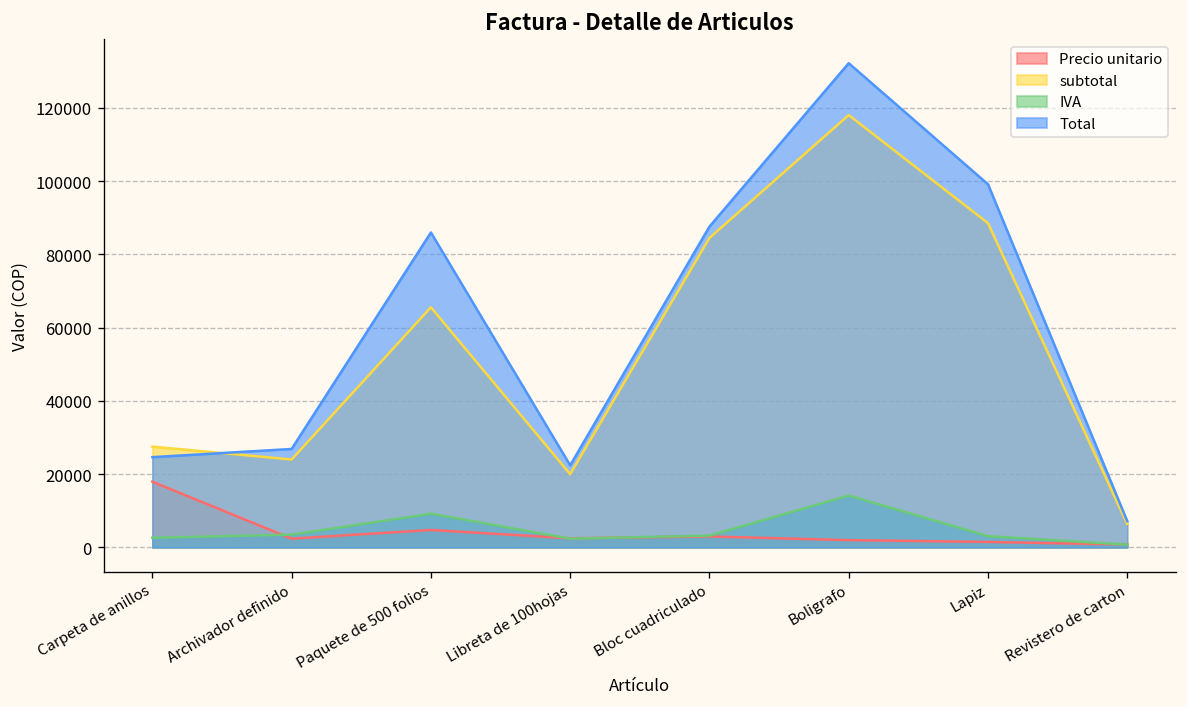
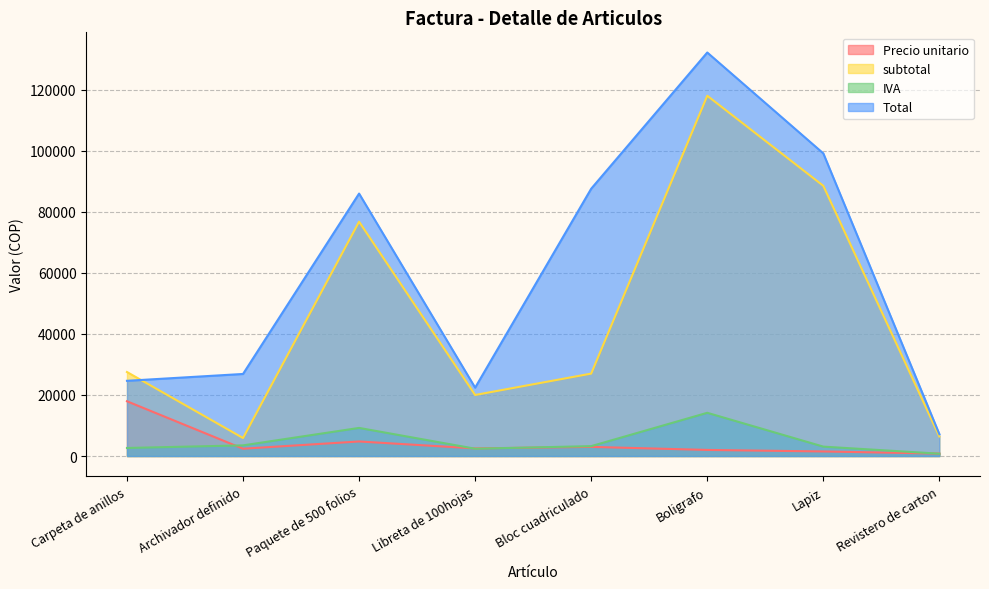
subtotal, Archivador definido: 24000 -> 6000
subtotal, Paquete de 500 folios: 66000 -> 77000
subtotal, Bloc cuadriculado: 84000 -> 27000
